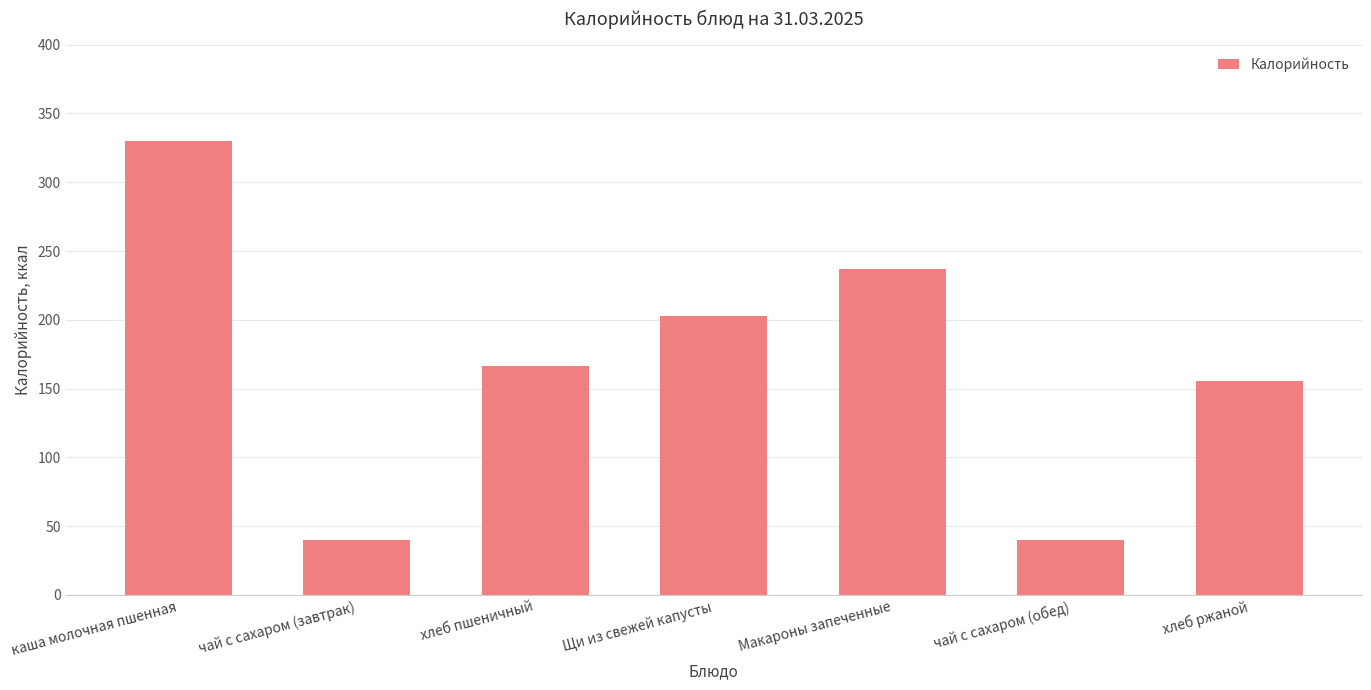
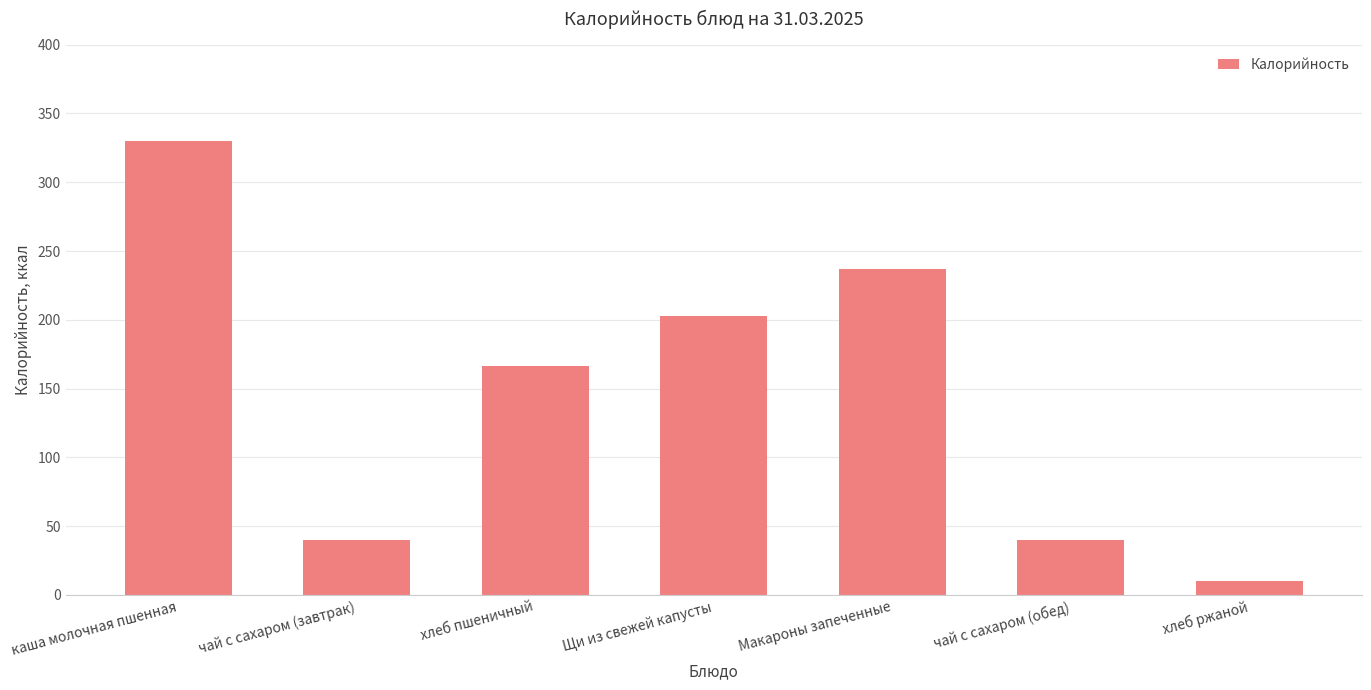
хлеб ржаной: 156 -> 10
